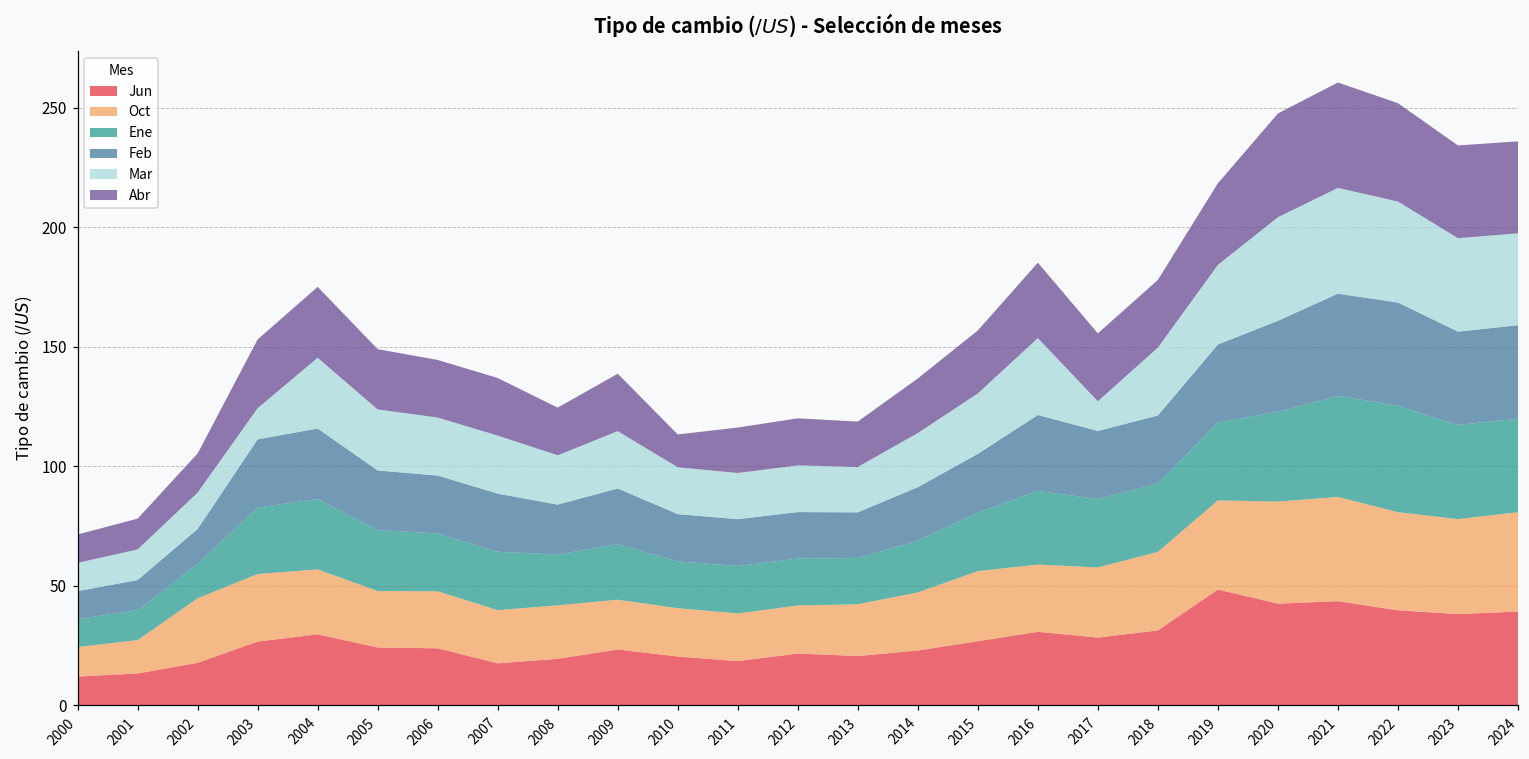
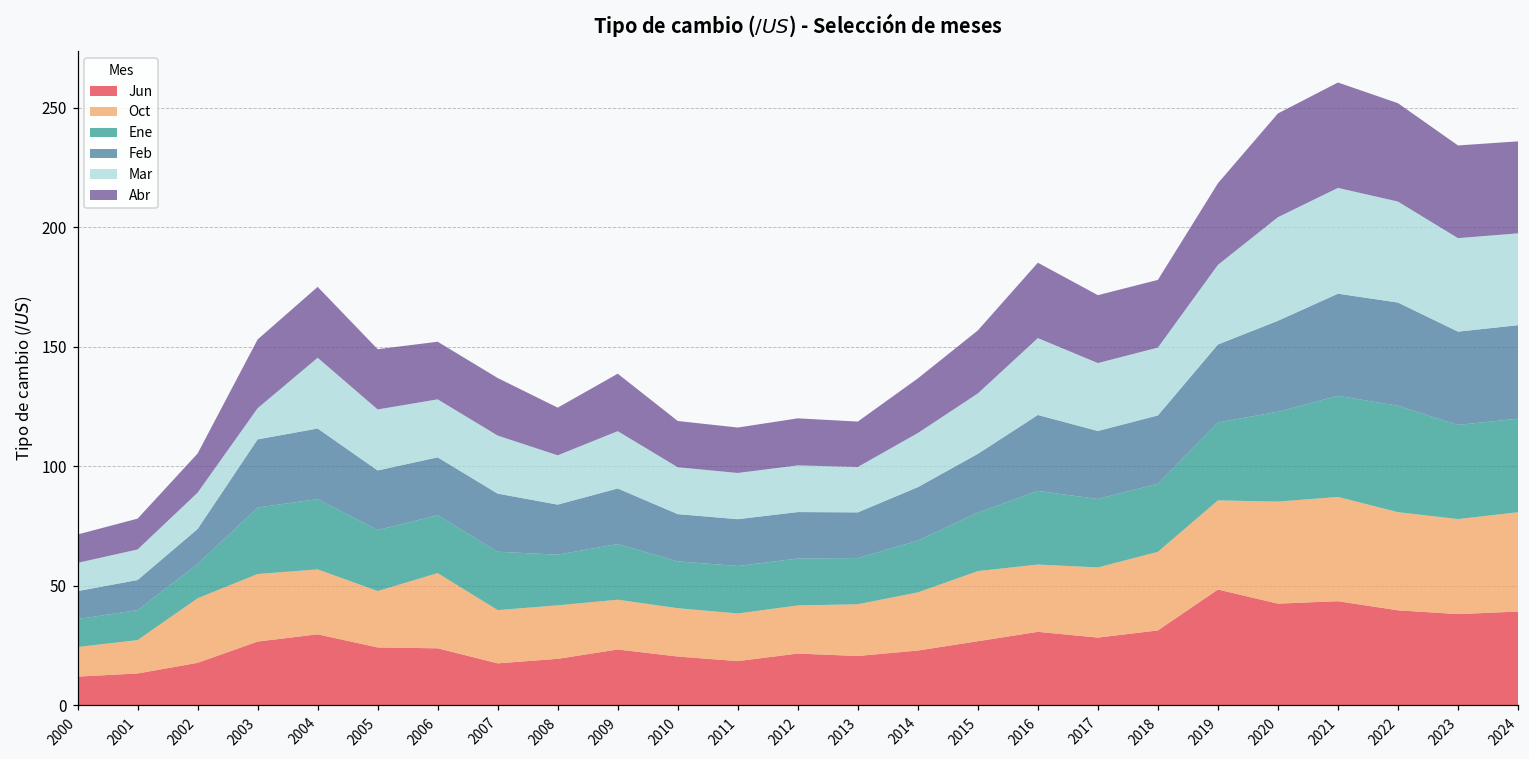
Oct, 2006: 24 -> 31
Abr, 2010: 14 -> 19
Mar, 2017: 12 -> 28
